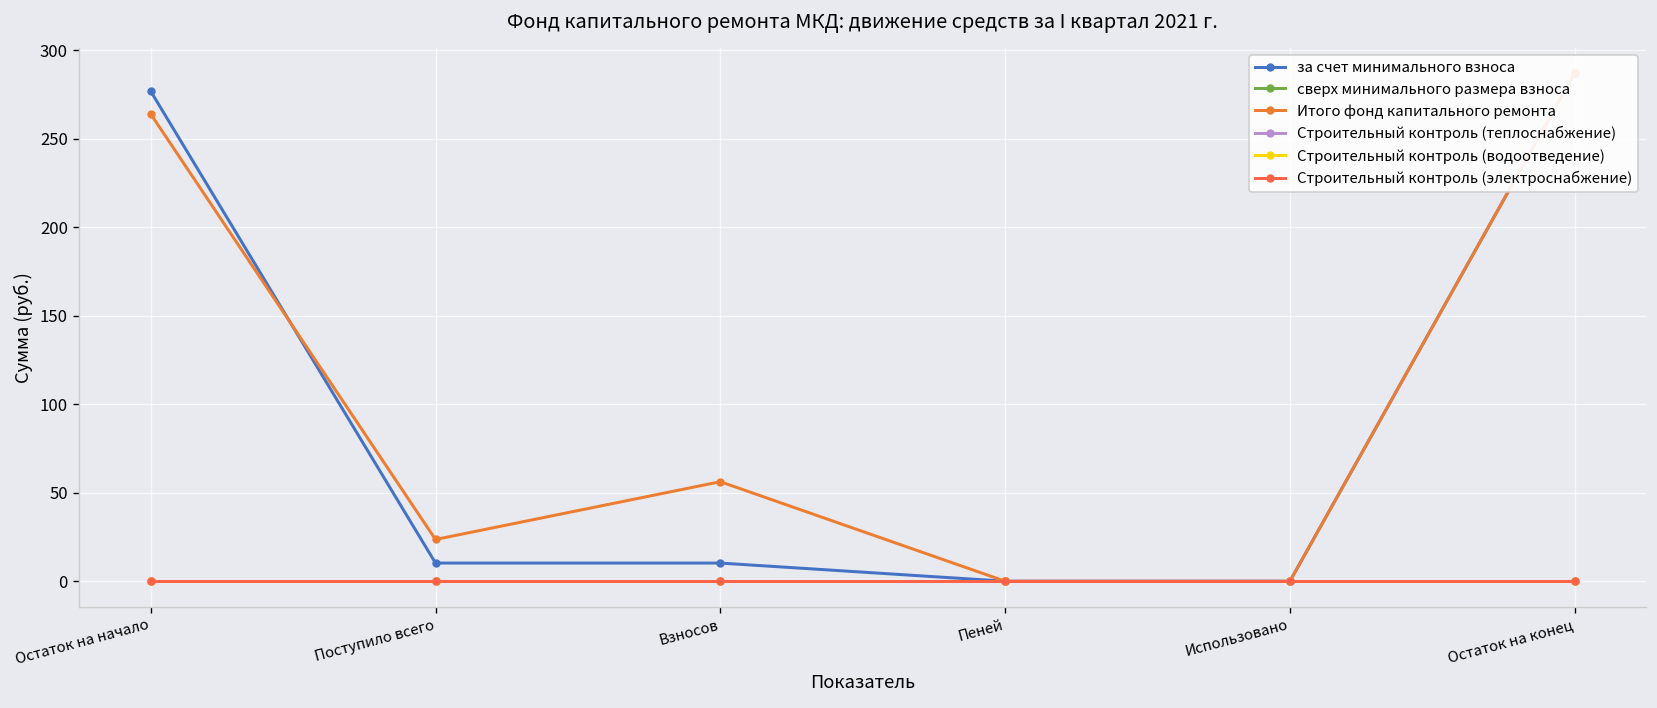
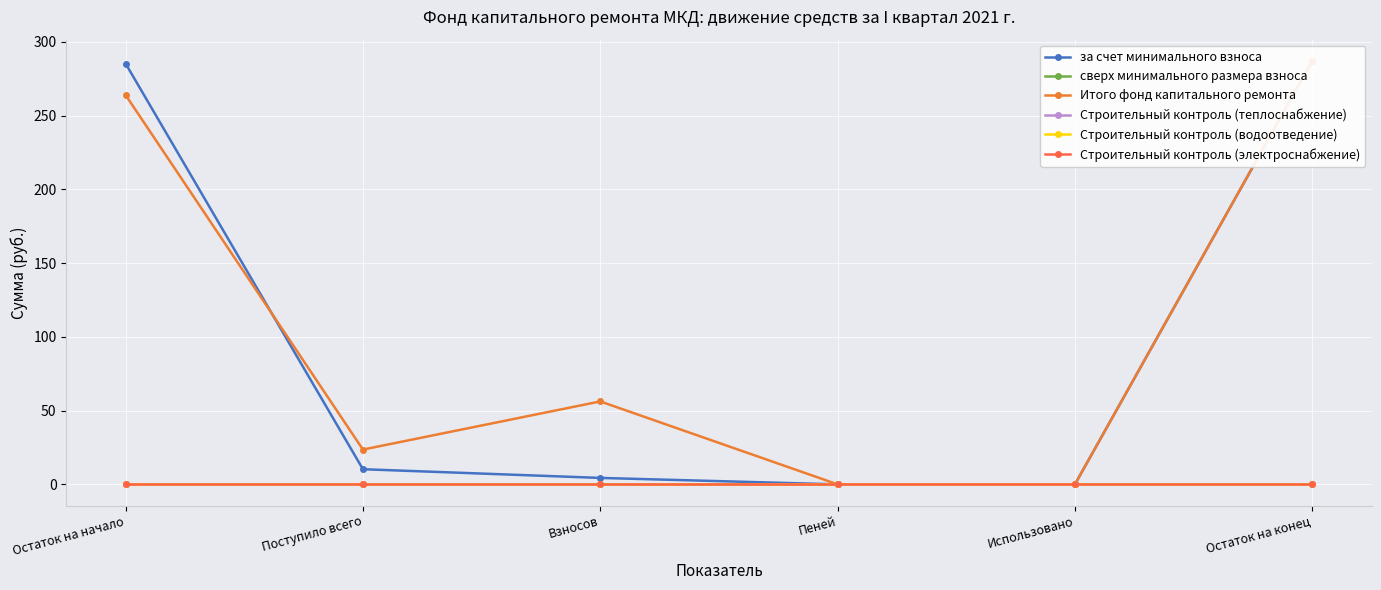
за счет минимального взноса, Остаток на начало: 277 -> 285
за счет минимального взноса, Взносов: 10 -> 4
